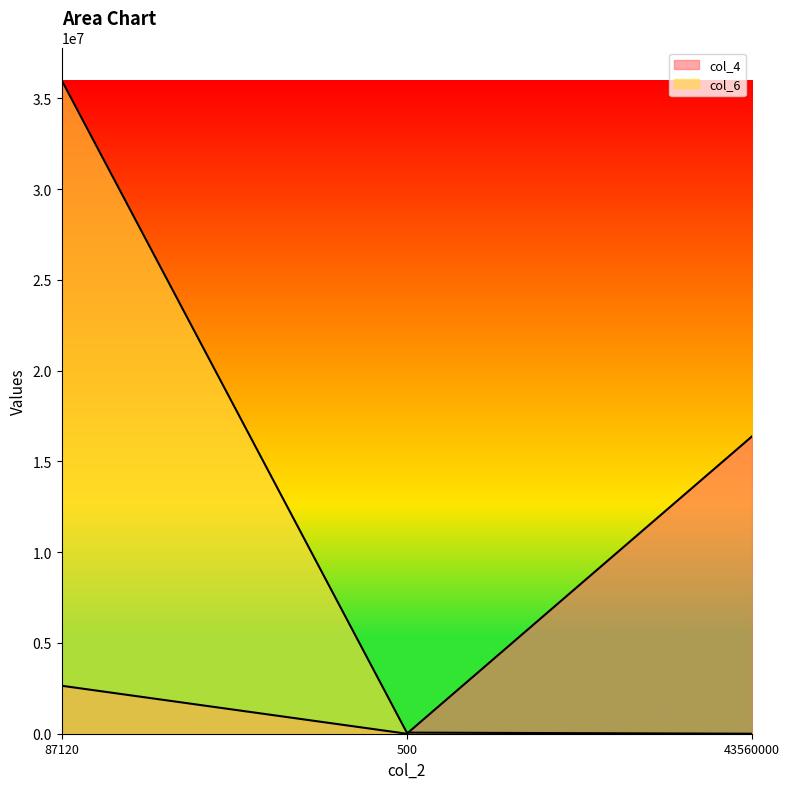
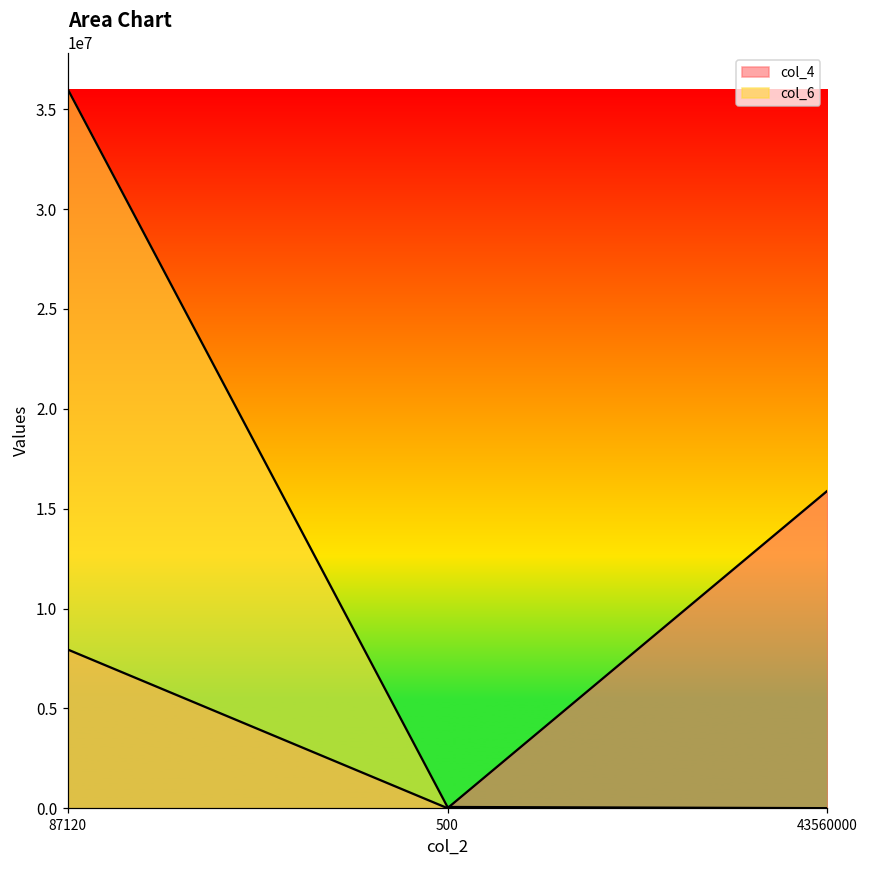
col_4, 87120: 2600000 -> 7900000
col_4, 43560000: 16400000 -> 15900000
